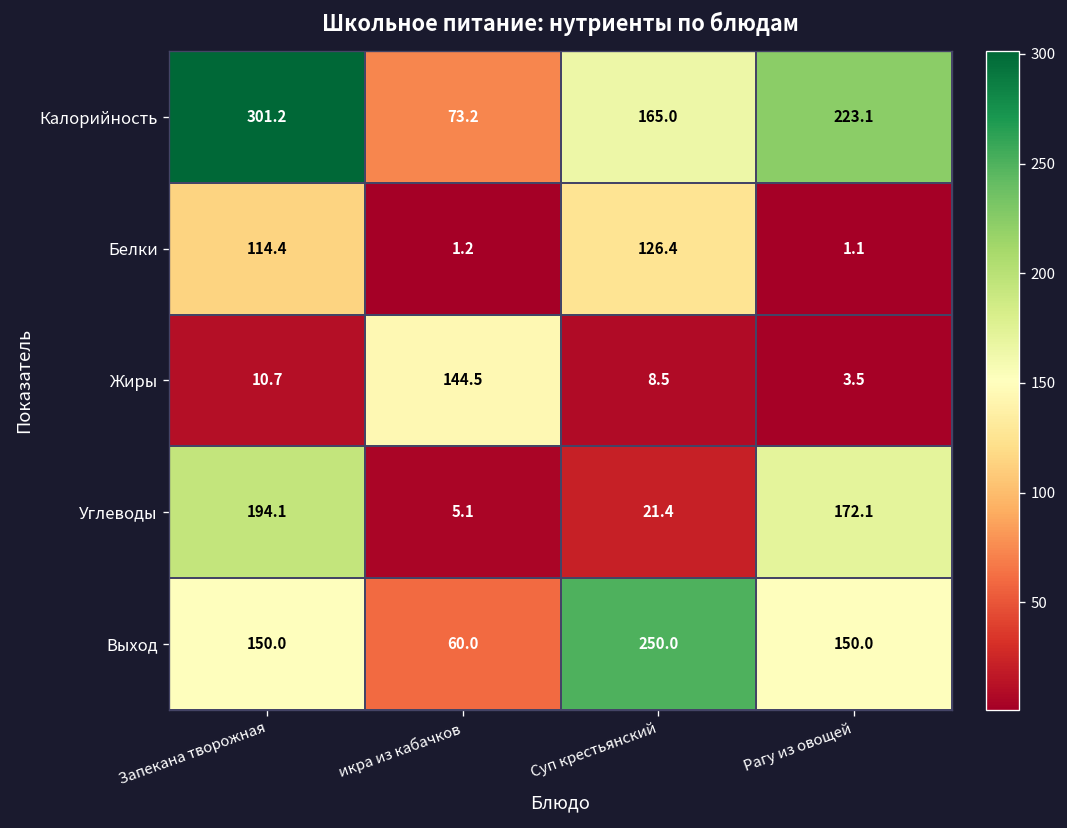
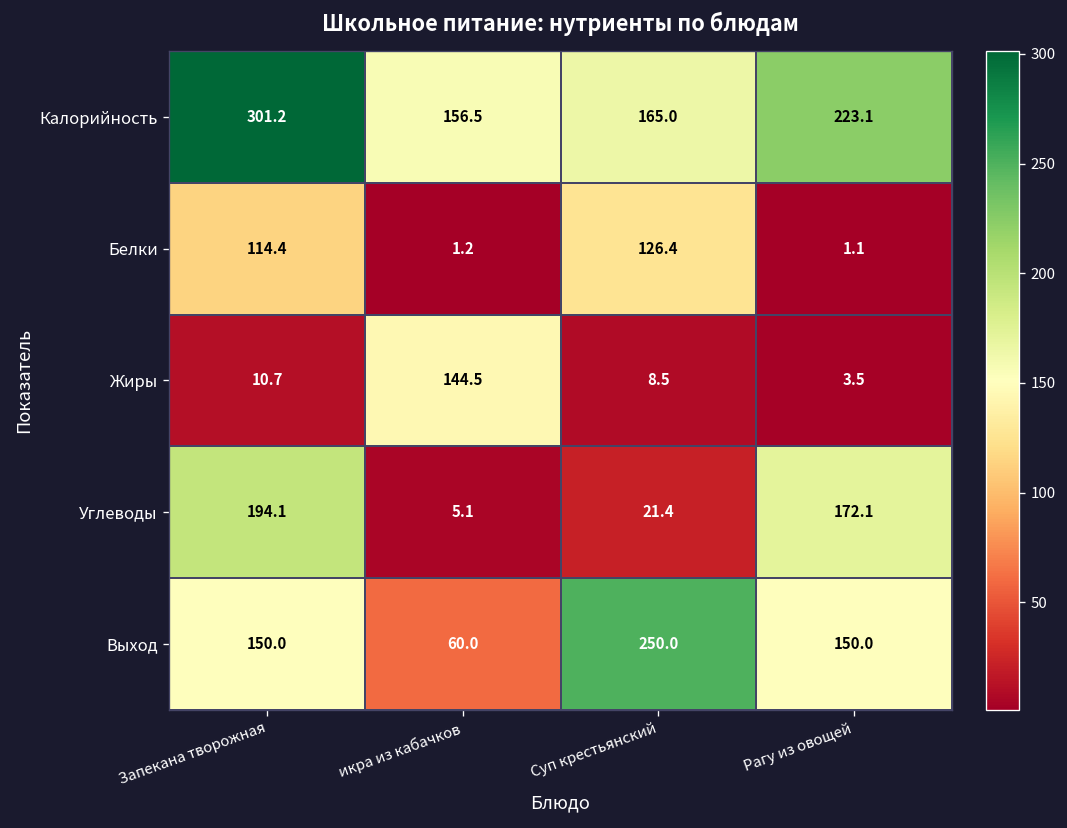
Калорийность, икра из кабачков: 73.2 -> 156.5
